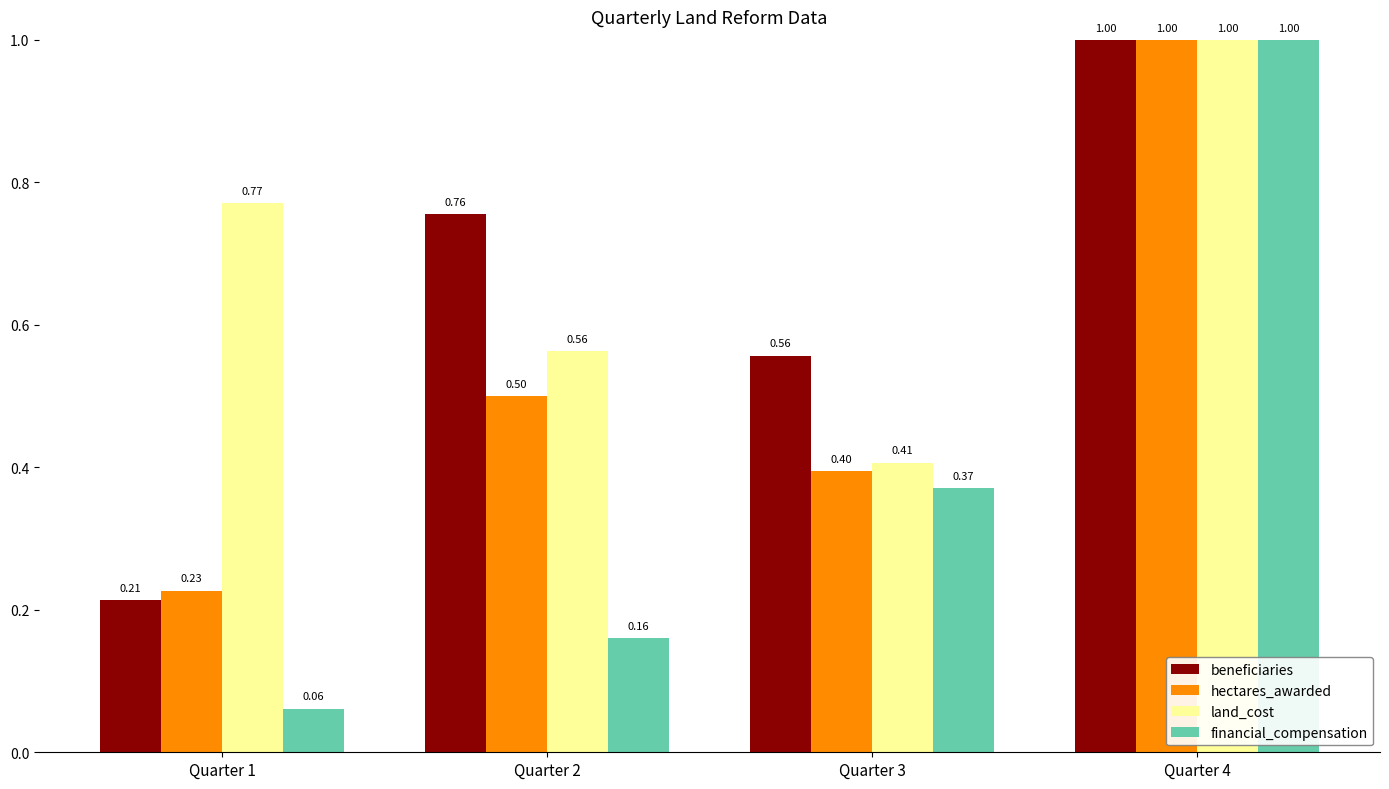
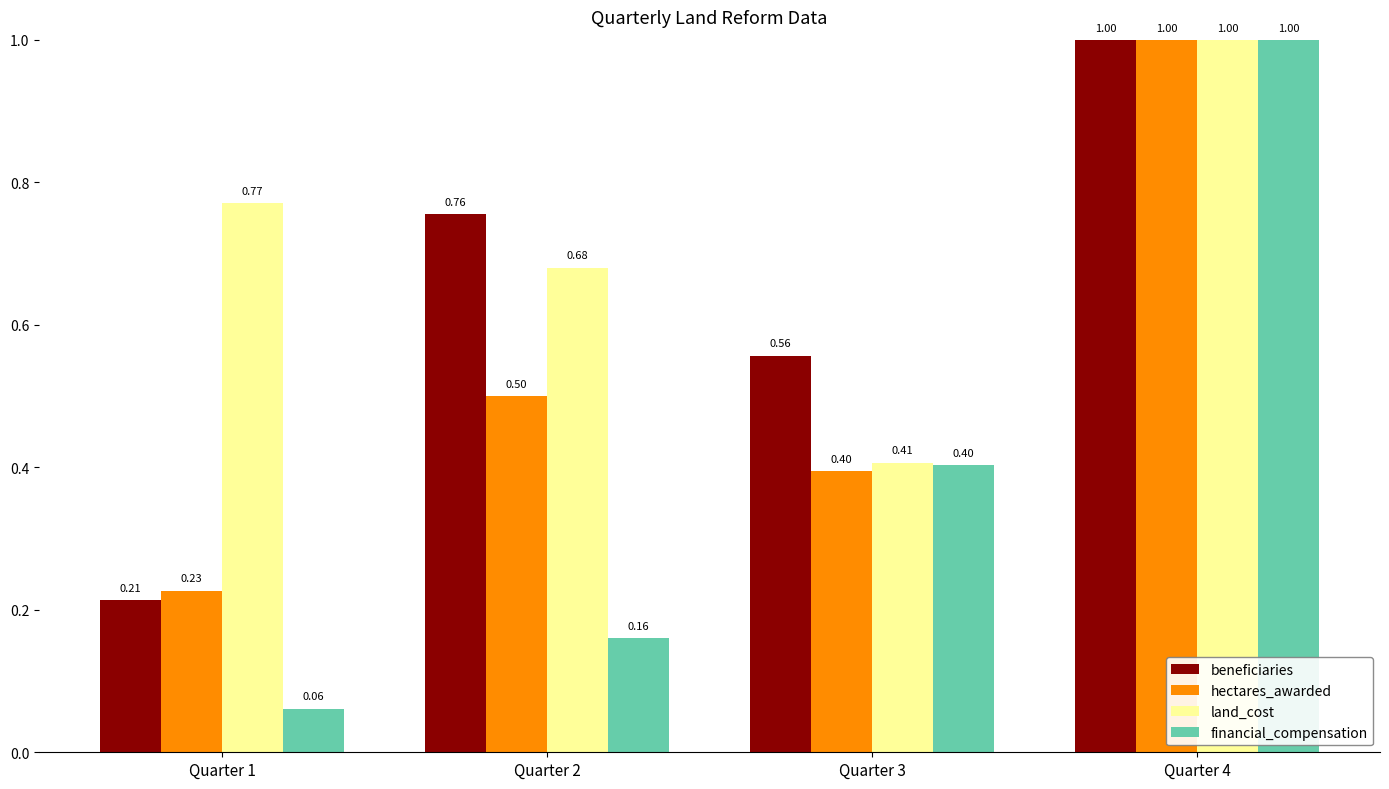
land_cost, Quarter 2: 0.56 -> 0.68
financial_compensation, Quarter 3: 0.37 -> 0.40
